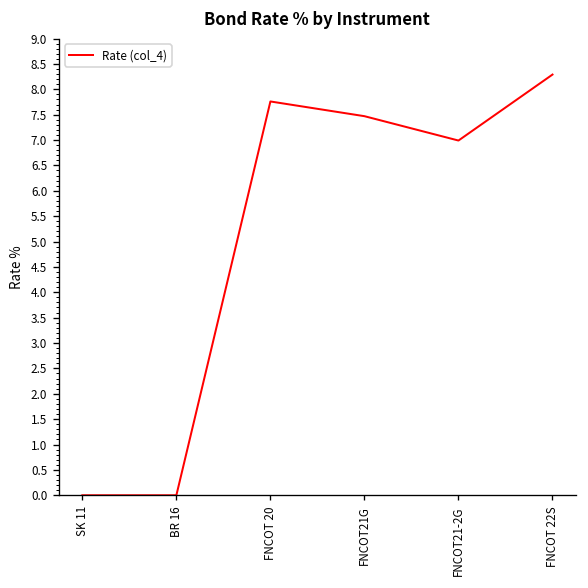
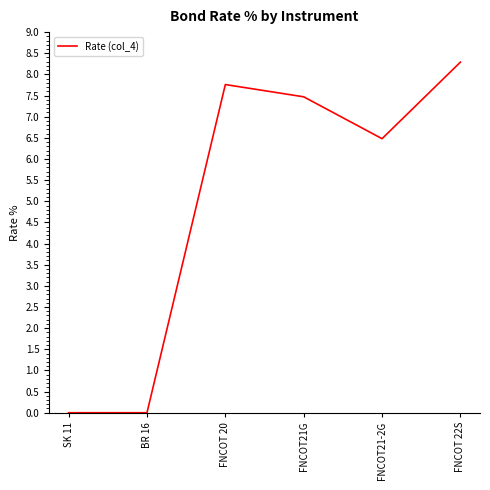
FNCOT21-2G: 7.0 -> 6.5
